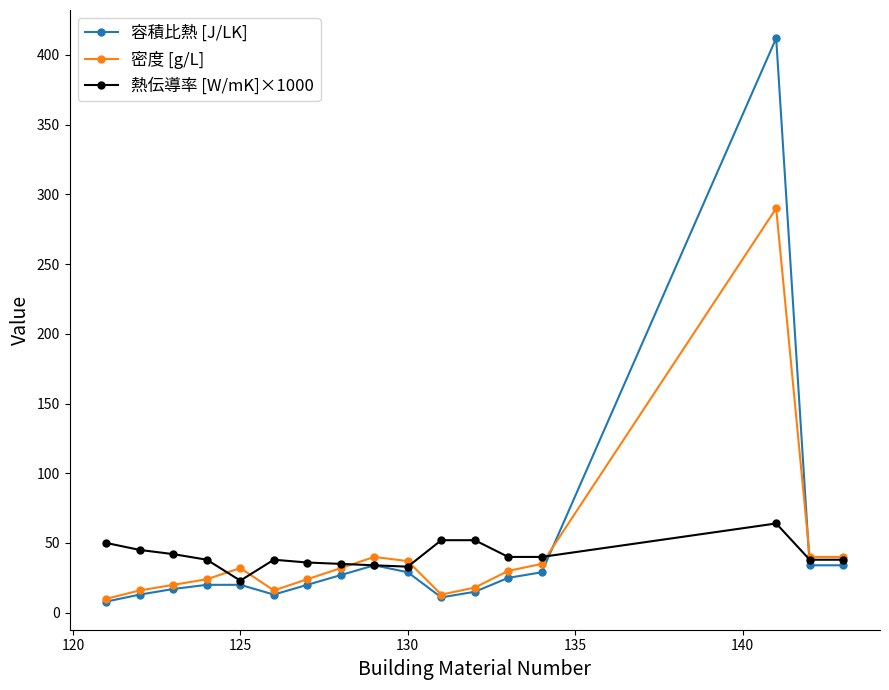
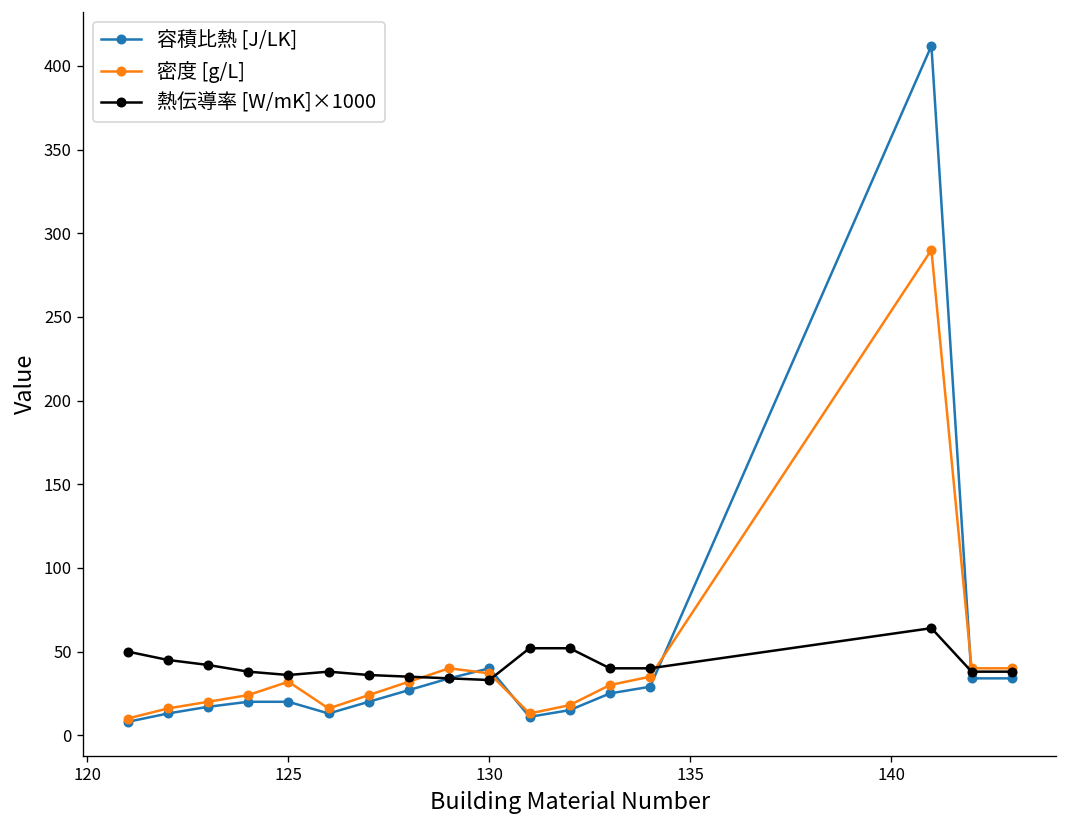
熱伝導率 [W/mK]×1000, 125: 23 -> 36
容積比熱 [J/LK], 130: 29 -> 40
